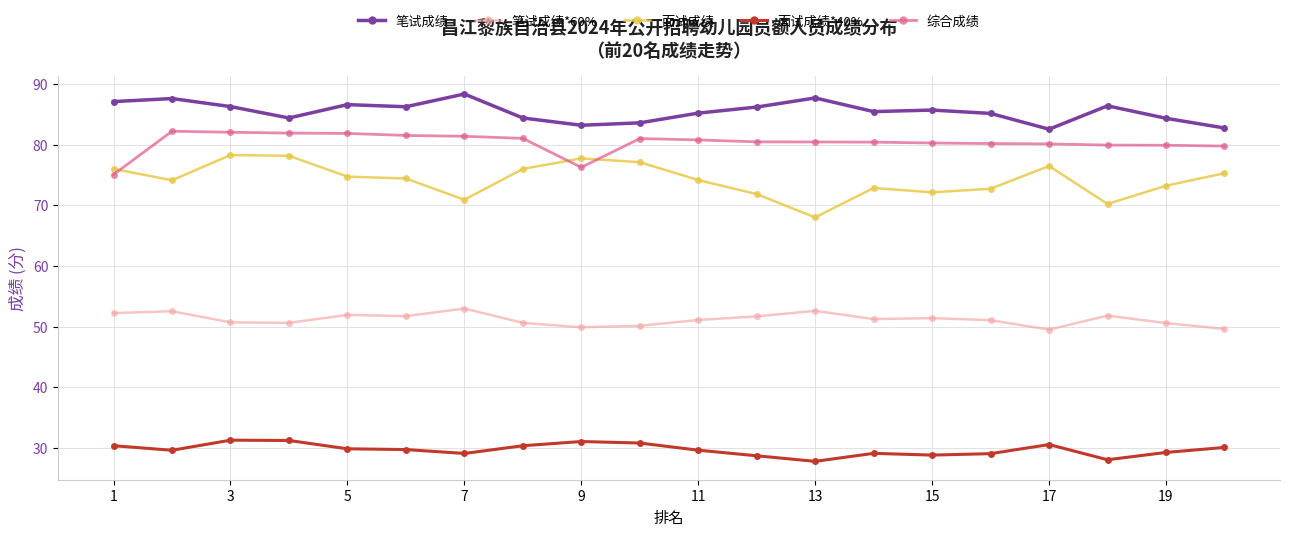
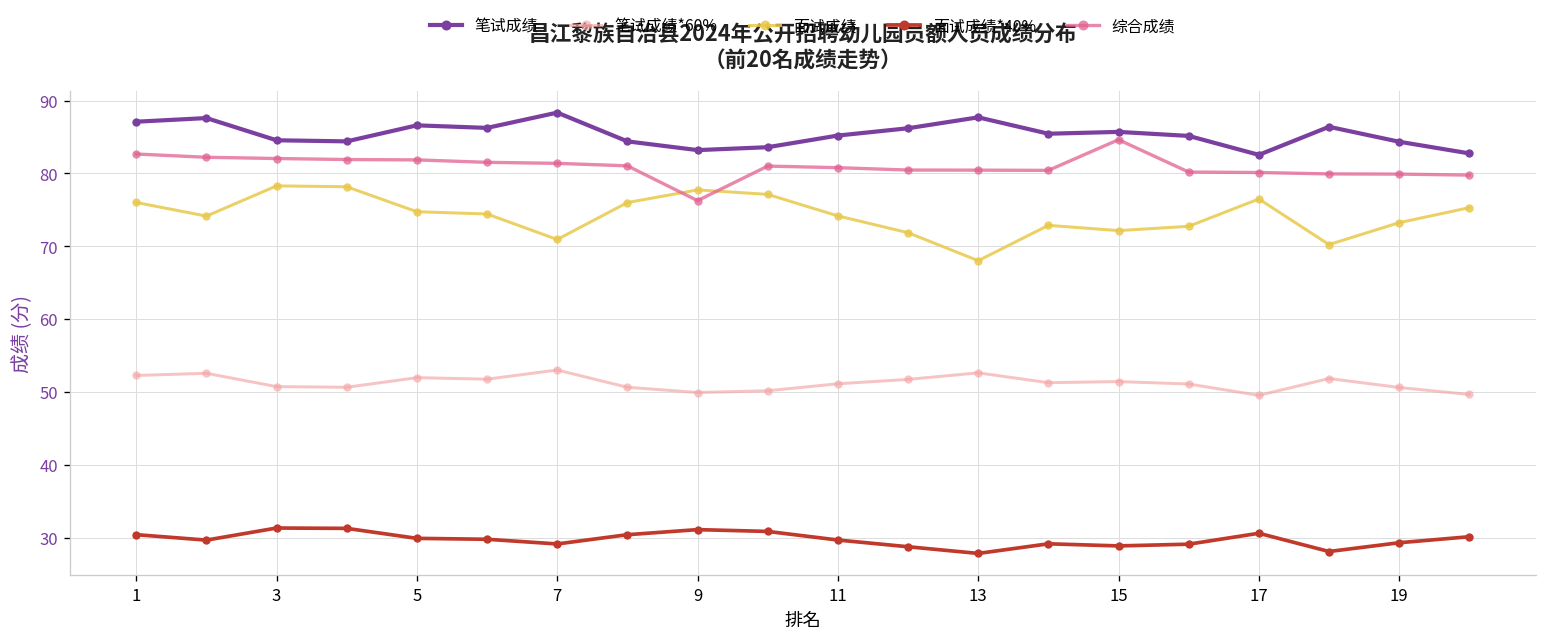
综合成绩, 1: 75 -> 83
笔试成绩, 3: 86 -> 85
综合成绩, 15: 80 -> 85
